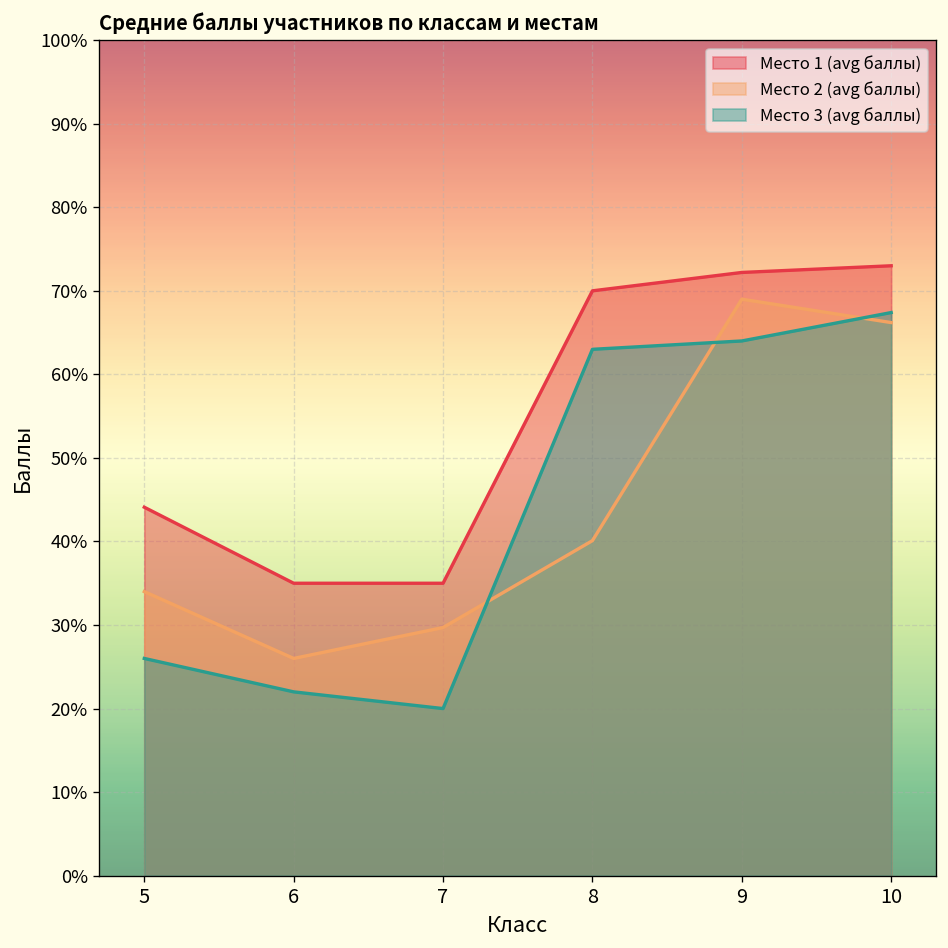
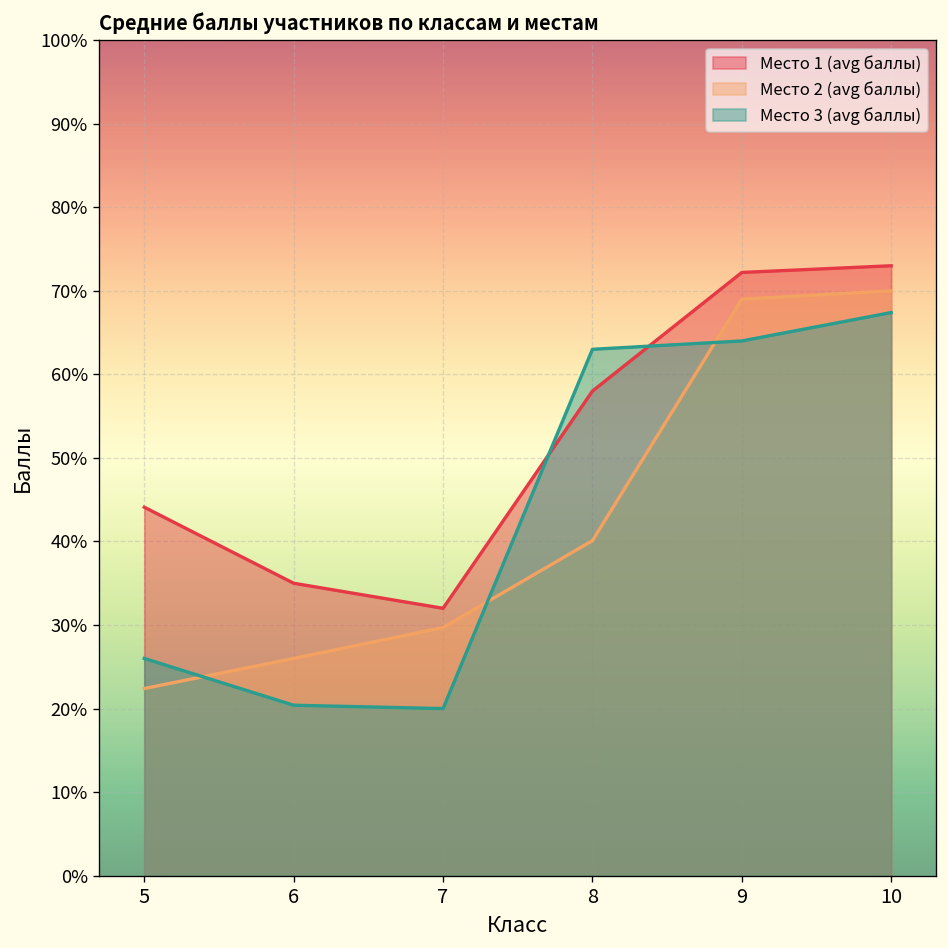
Место 2 (avg баллы), 5: 34% -> 22%
Место 3 (avg баллы), 6: 22% -> 20%
Место 1 (avg баллы), 7: 35% -> 32%
Место 1 (avg баллы), 8: 70% -> 58%
Место 2 (avg баллы), 10: 66% -> 70%
